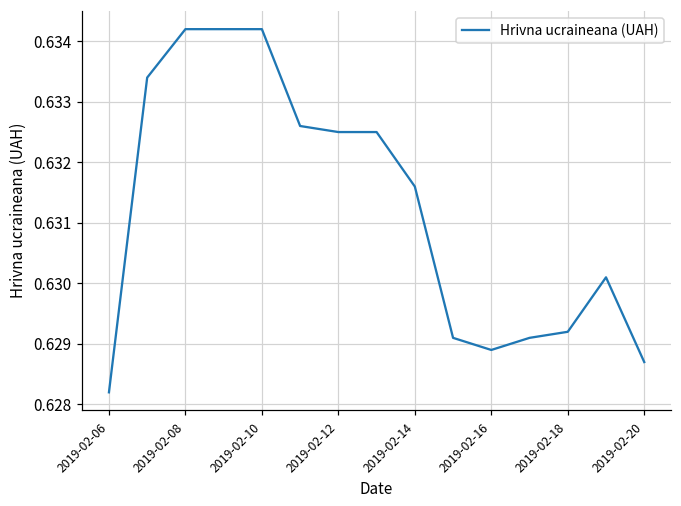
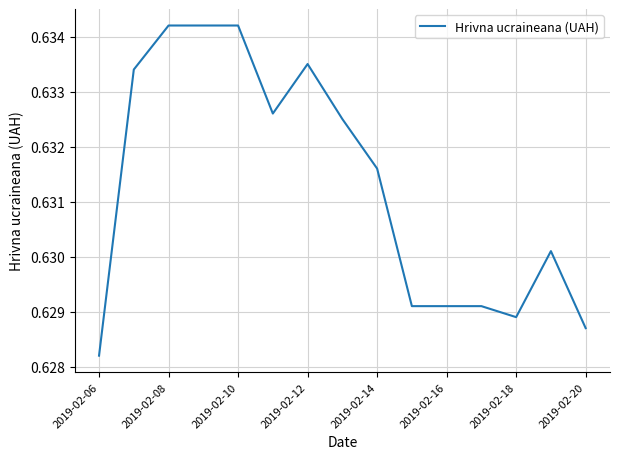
2019-02-12: 0.6325 -> 0.6335
2019-02-16: 0.6289 -> 0.6291
2019-02-18: 0.6292 -> 0.6289
